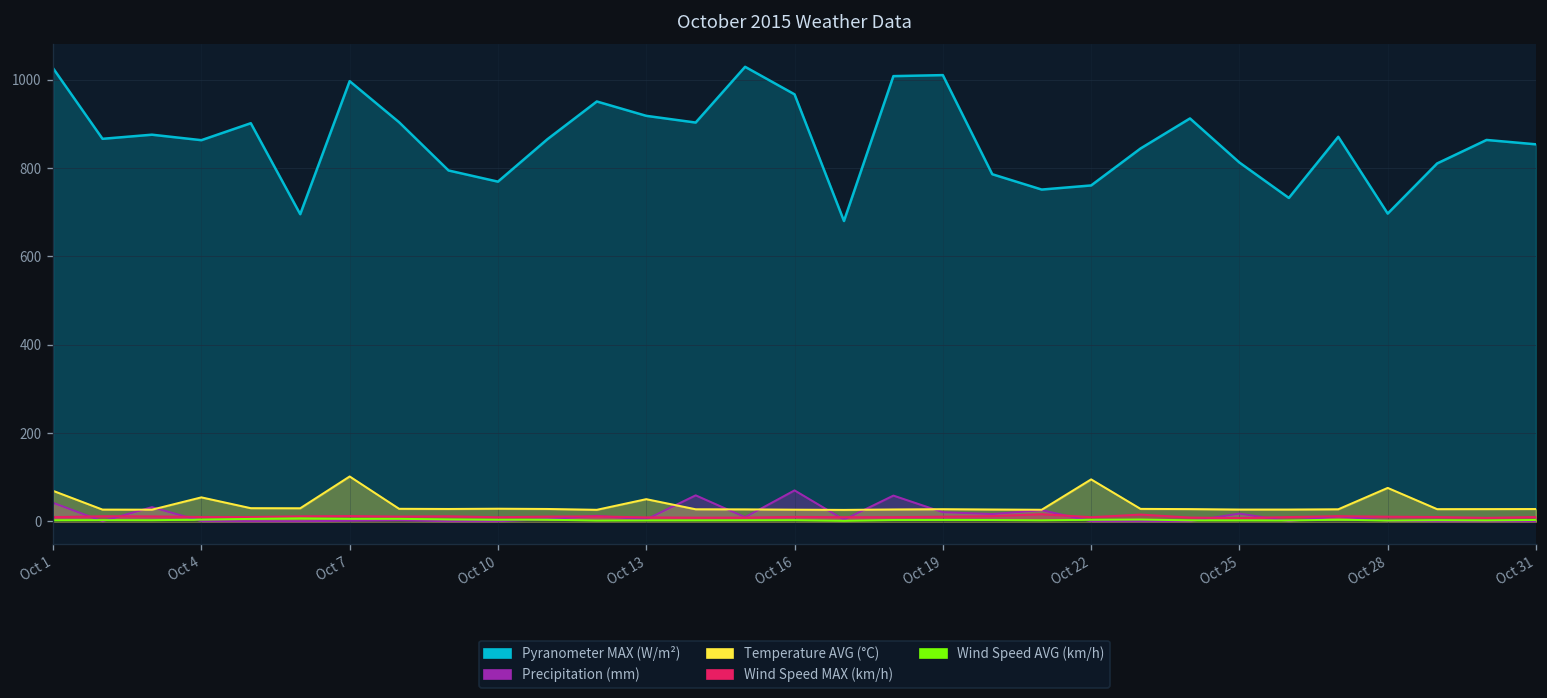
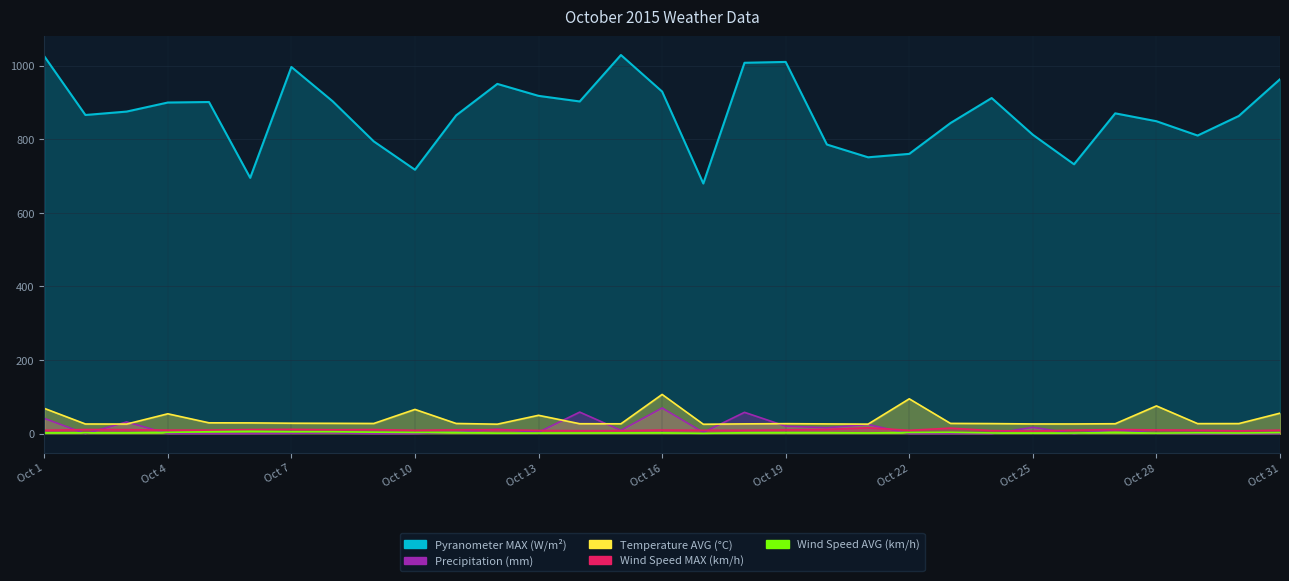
Pyranometer MAX (W/m²), Oct 4: 860 -> 900
Temperature AVG (°C), Oct 7: 100 -> 30
Pyranometer MAX (W/m²), Oct 10: 770 -> 720
Temperature AVG (°C), Oct 10: 30 -> 70
Pyranometer MAX (W/m²), Oct 16: 970 -> 930
Temperature AVG (°C), Oct 16: 30 -> 110
Pyranometer MAX (W/m²), Oct 28: 700 -> 850
Pyranometer MAX (W/m²), Oct 31: 850 -> 960
Temperature AVG (°C), Oct 31: 30 -> 60
